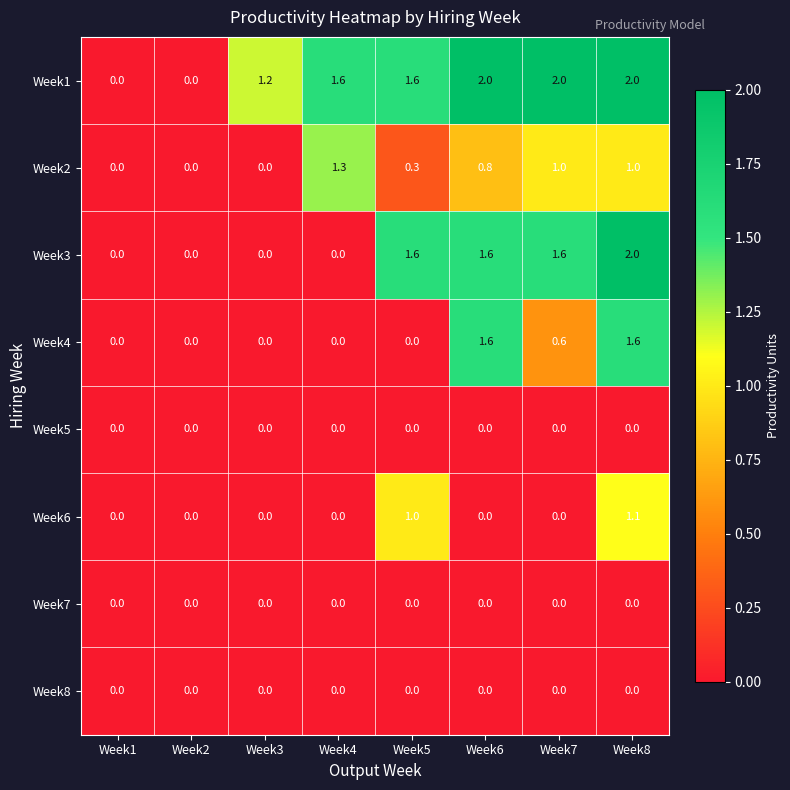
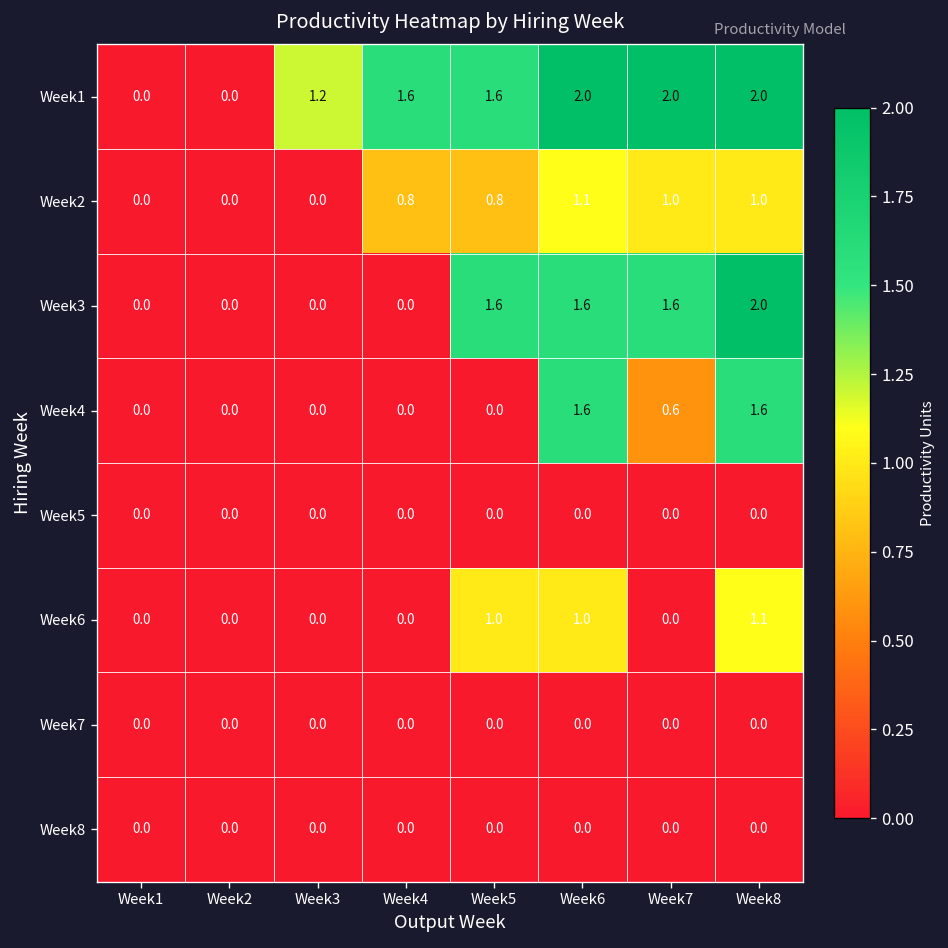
Week2, Week4: 1.3 -> 0.8
Week2, Week5: 0.3 -> 0.8
Week2, Week6: 0.8 -> 1.1
Week6, Week6: 0.0 -> 1.0
